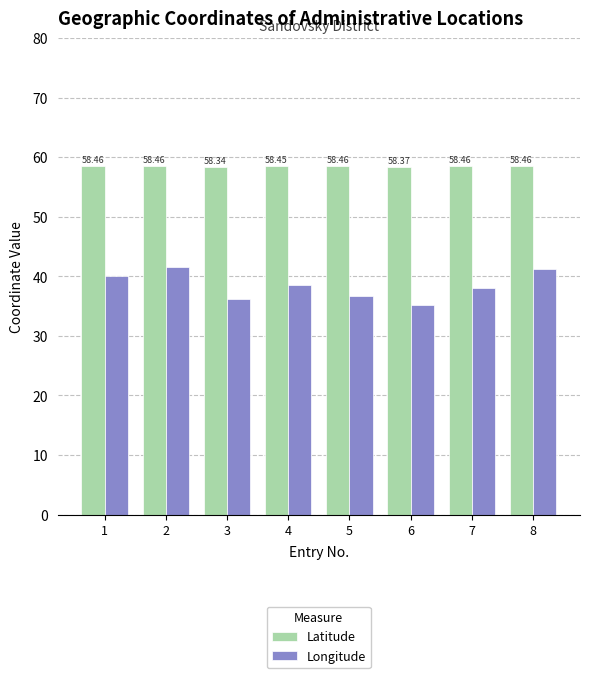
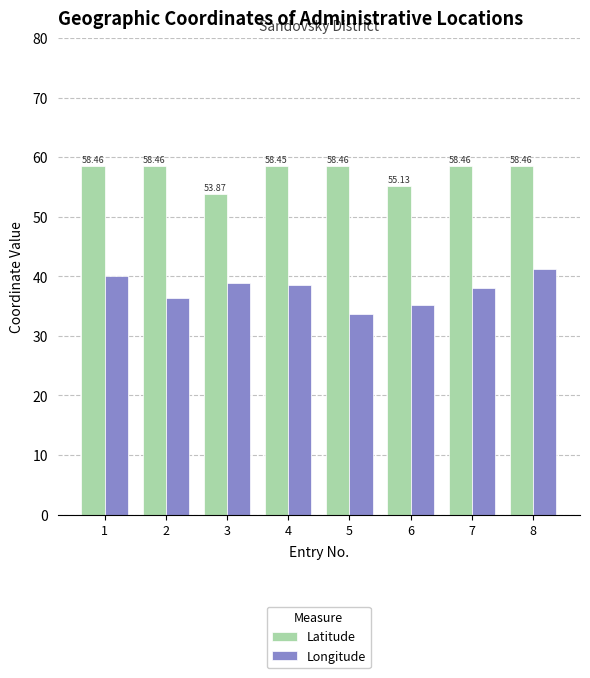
Longitude, 2: 42 -> 36
Latitude, 3: 58.34 -> 53.87
Longitude, 3: 36 -> 39
Longitude, 5: 37 -> 34
Latitude, 6: 58.37 -> 55.13
